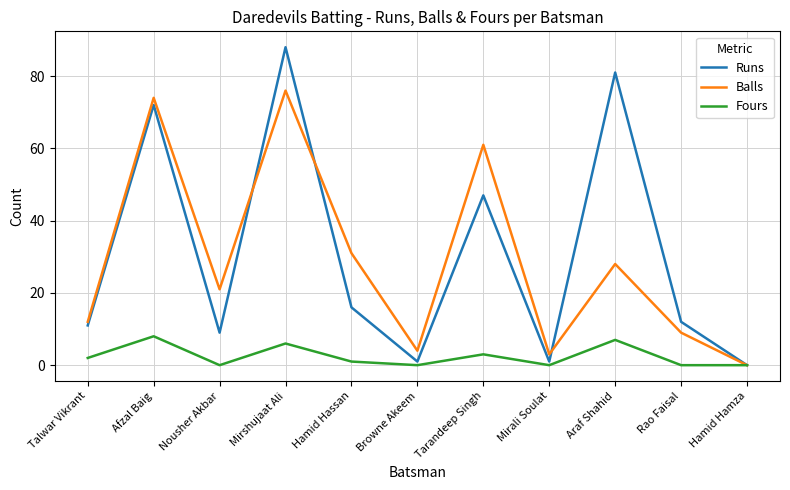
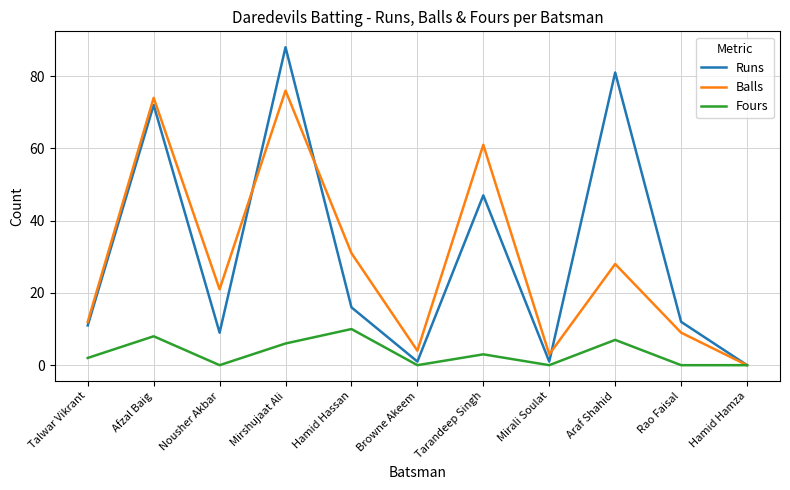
Fours, Hamid Hassan: 1 -> 10
